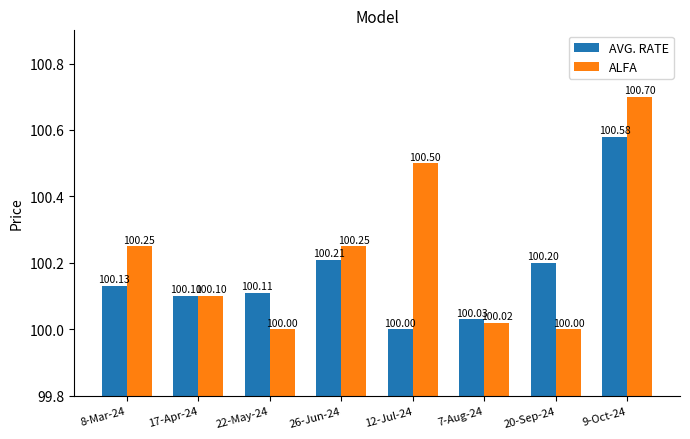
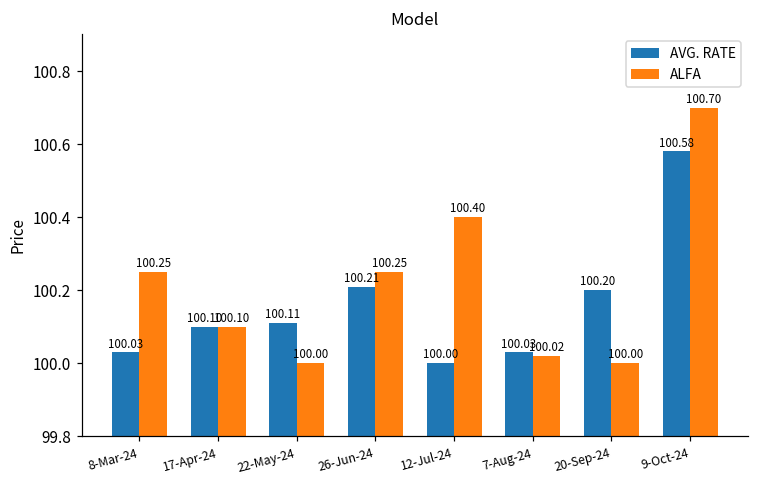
AVG. RATE, 8-Mar-24: 100.13 -> 100.03
ALFA, 12-Jul-24: 100.50 -> 100.40
